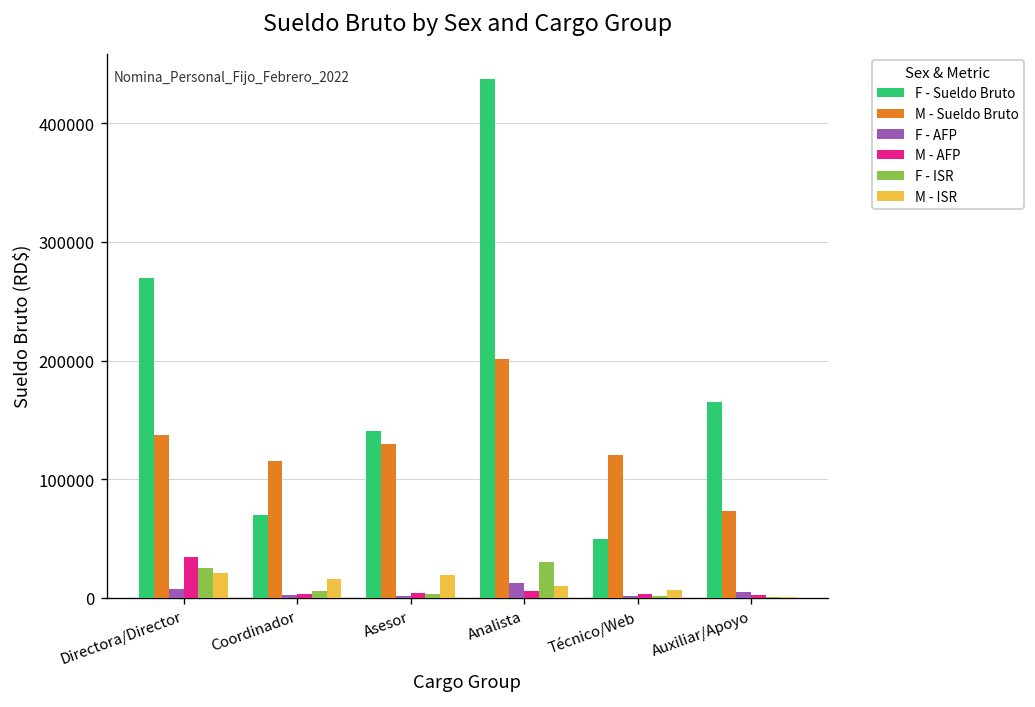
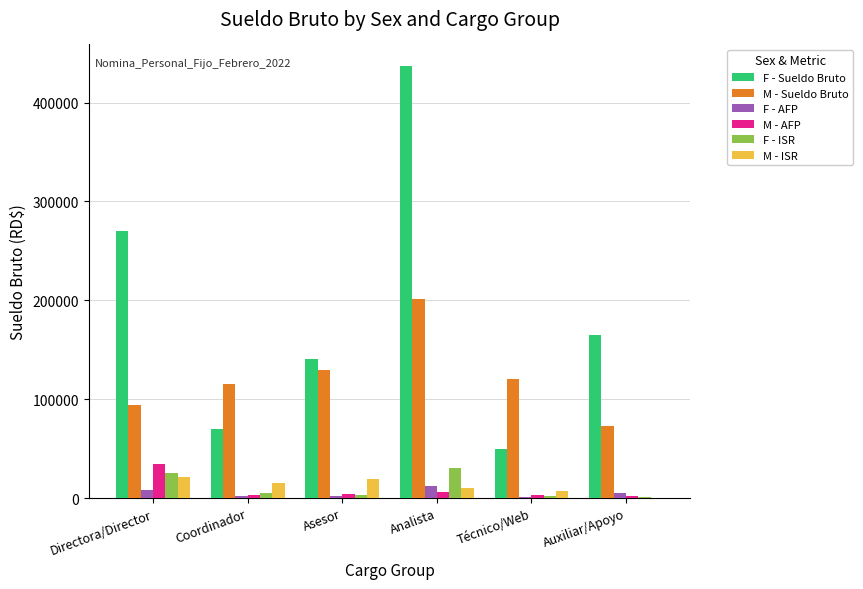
M - Sueldo Bruto, Directora/Director: 140000 -> 90000
